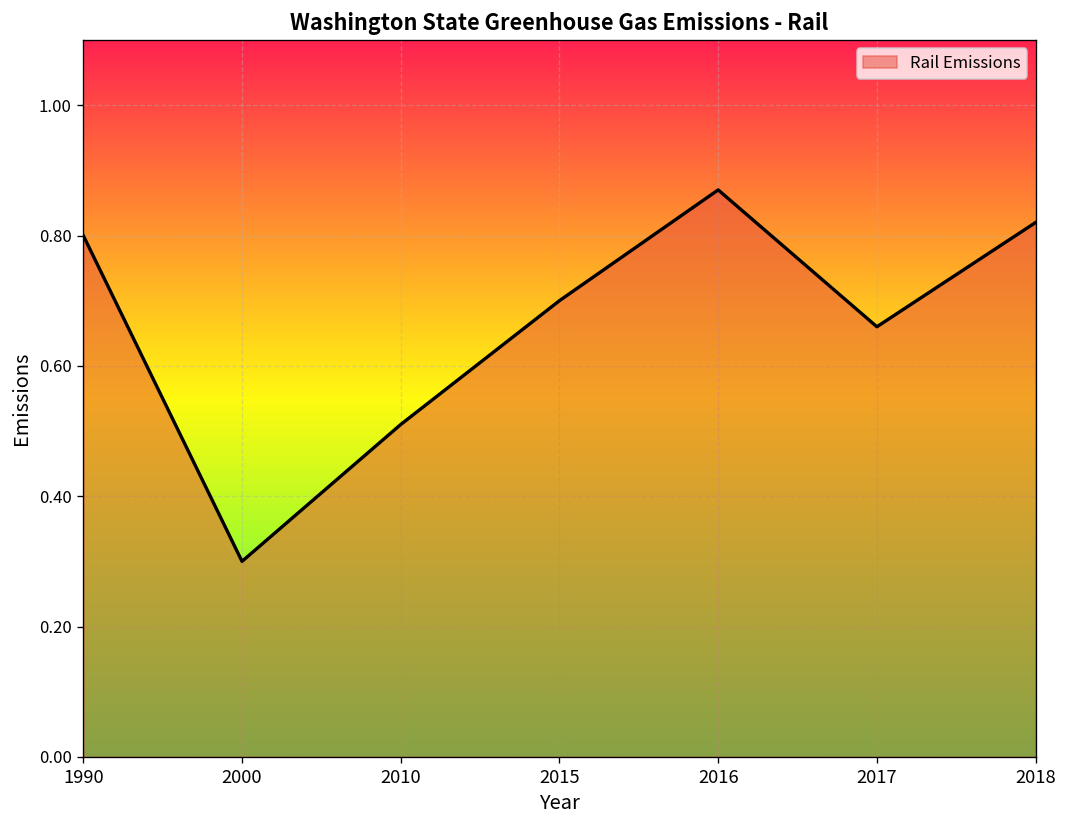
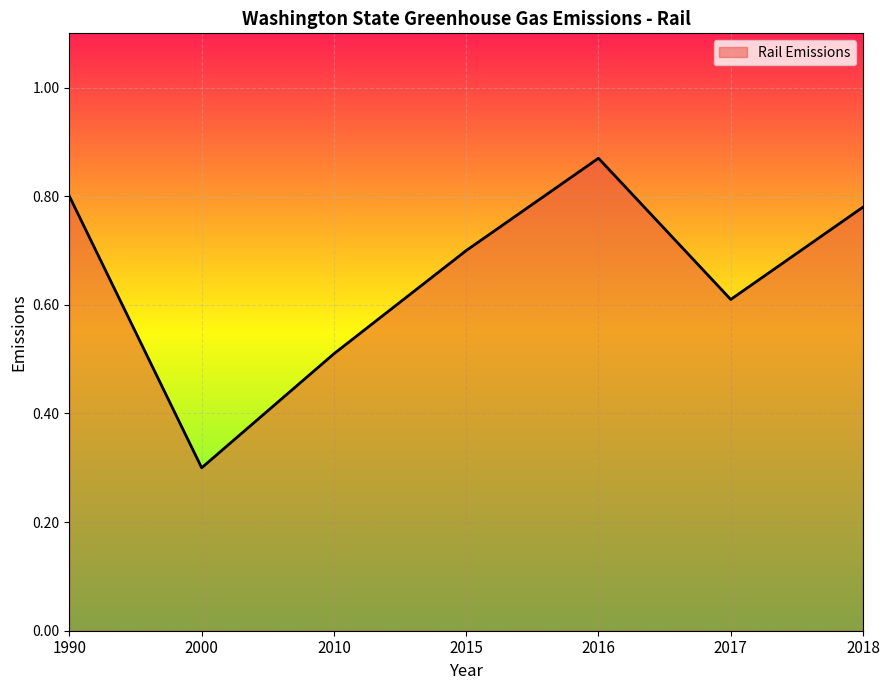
2017: 0.66 -> 0.61
2018: 0.82 -> 0.78
